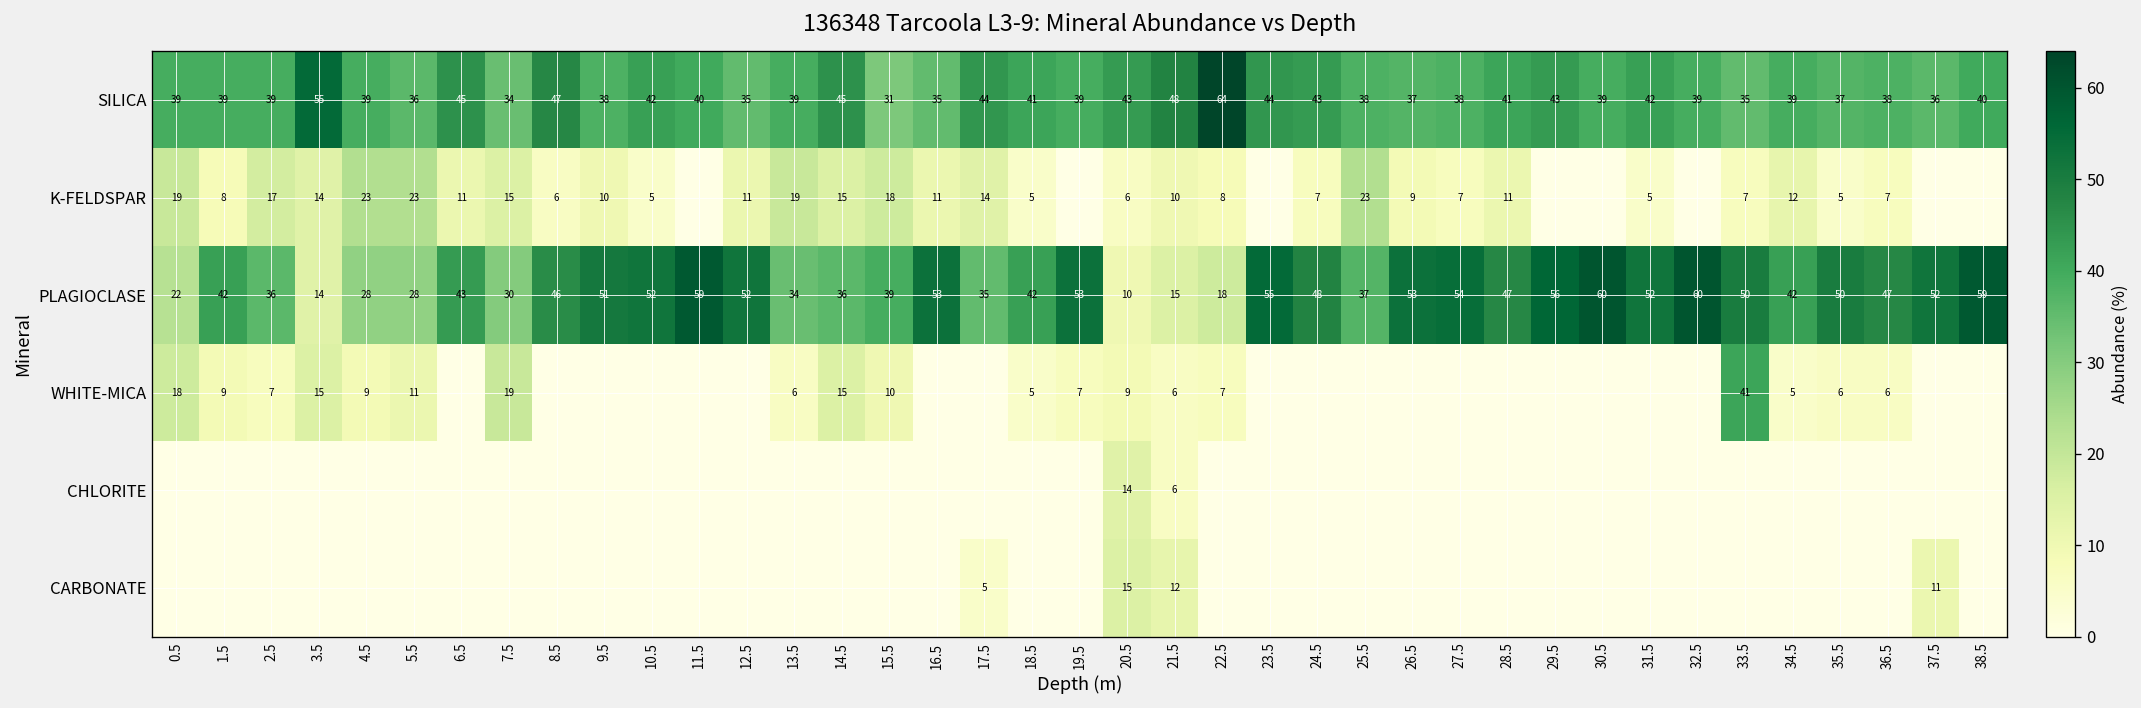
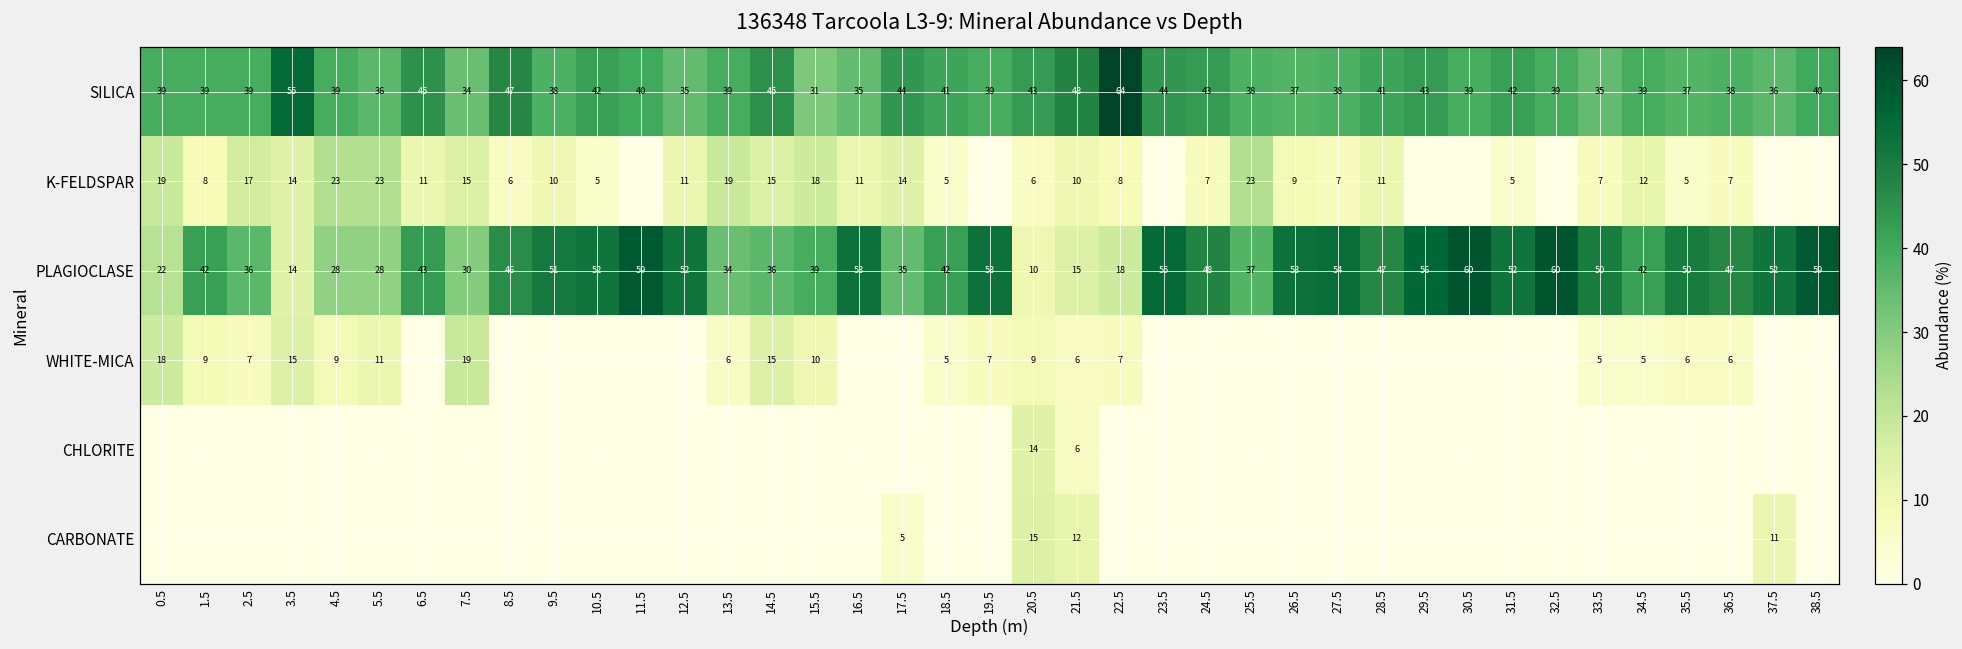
WHITE-MICA, 33.5: 41 -> 5
